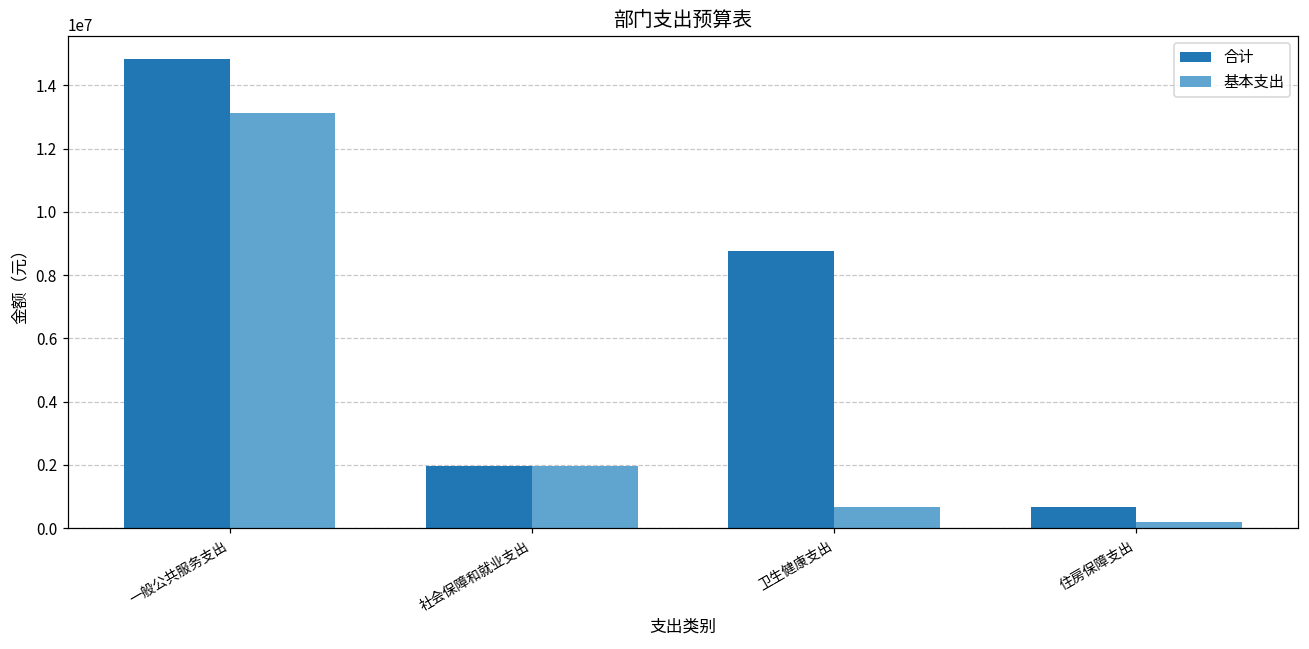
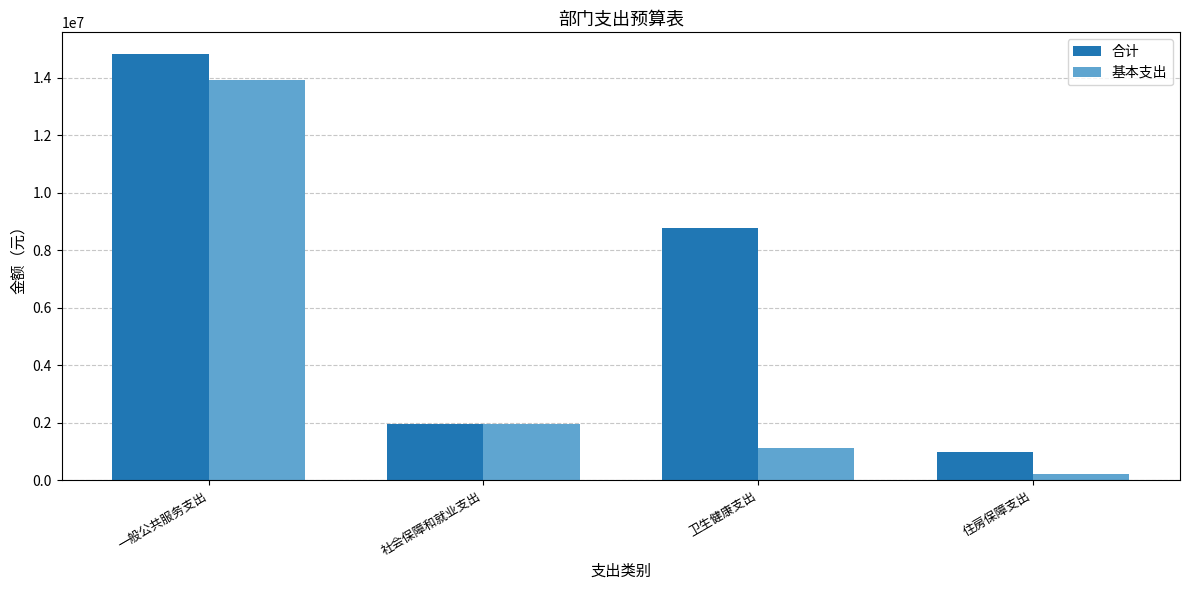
基本支出, 一般公共服务支出: 13100000 -> 13900000
基本支出, 卫生健康支出: 700000 -> 1100000
合计, 住房保障支出: 700000 -> 1000000
